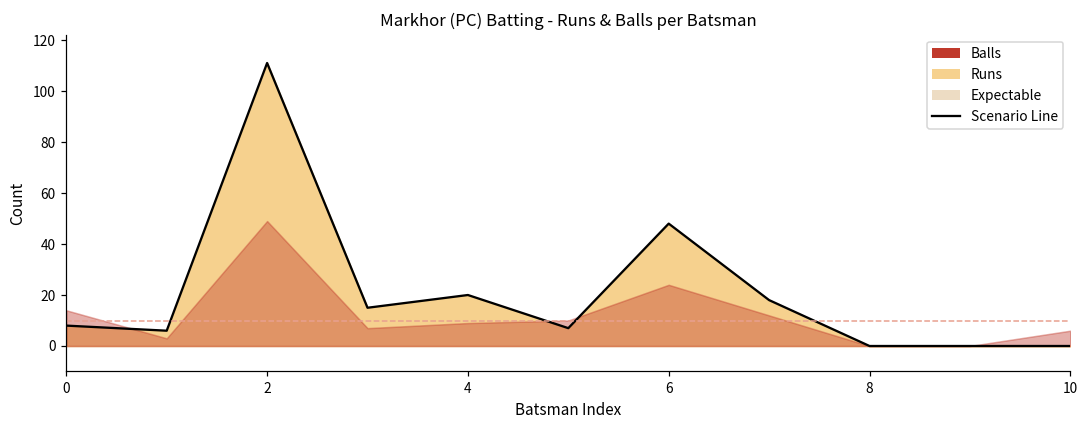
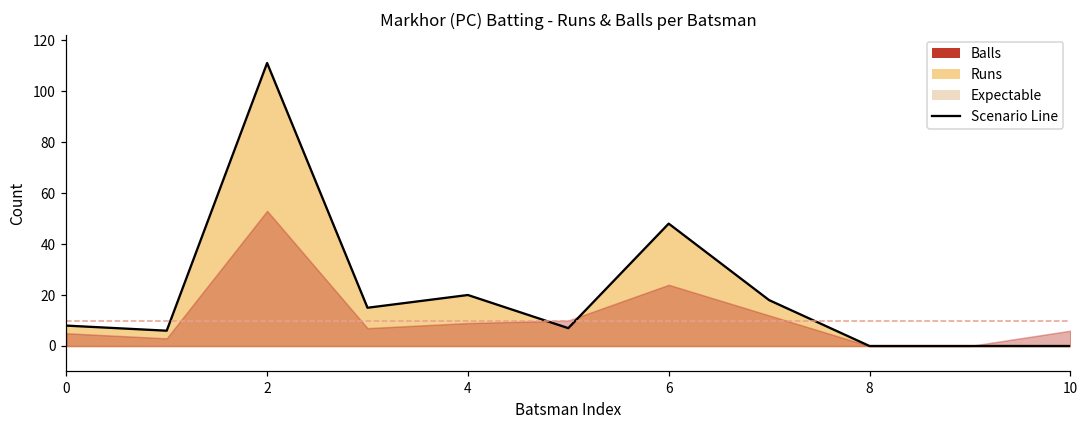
Balls, 0: 14 -> 5
Balls, 2: 49 -> 53
